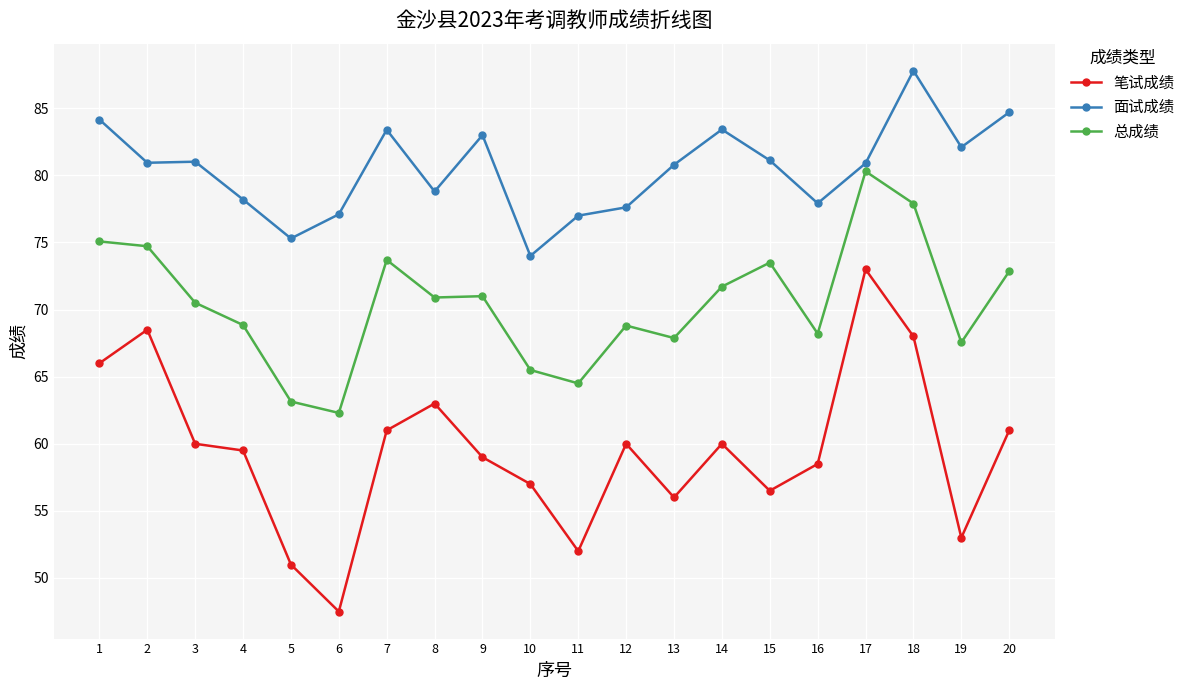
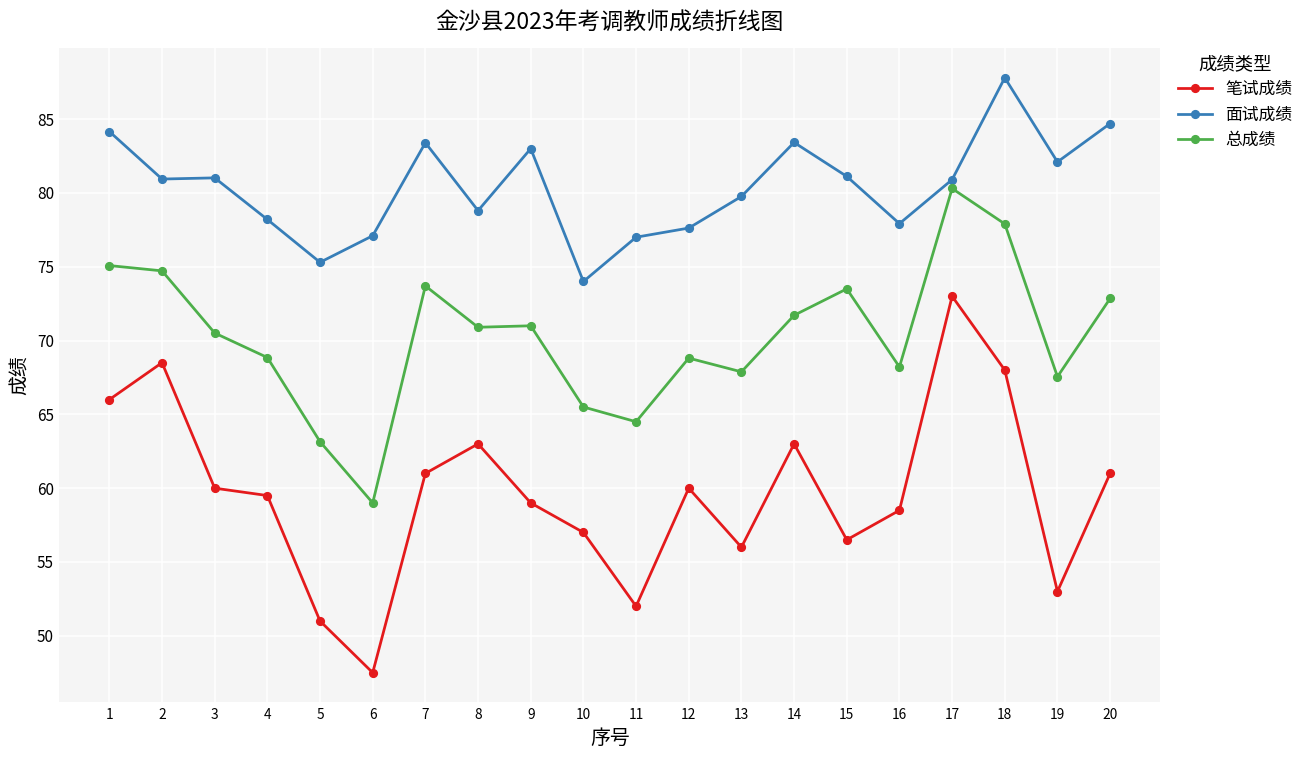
总成绩, 6: 62.3 -> 59.0
面试成绩, 13: 80.8 -> 79.8
笔试成绩, 14: 60 -> 63
